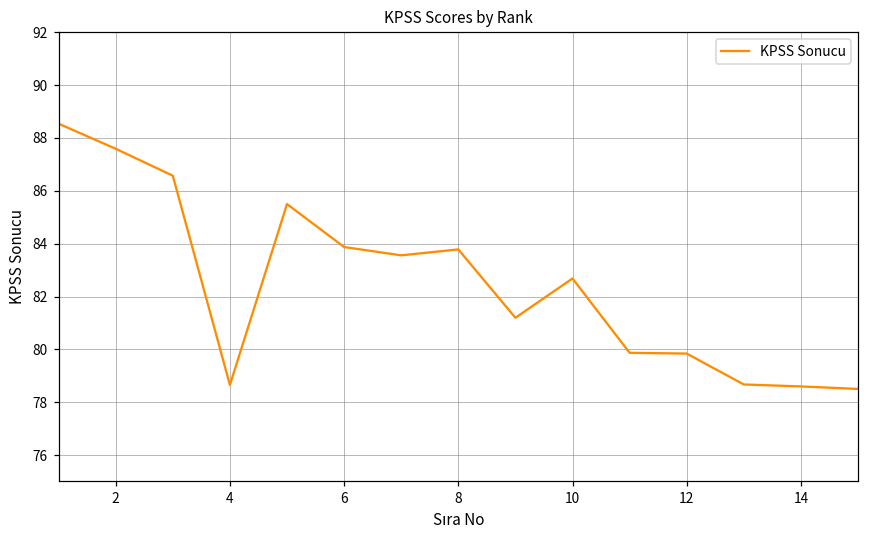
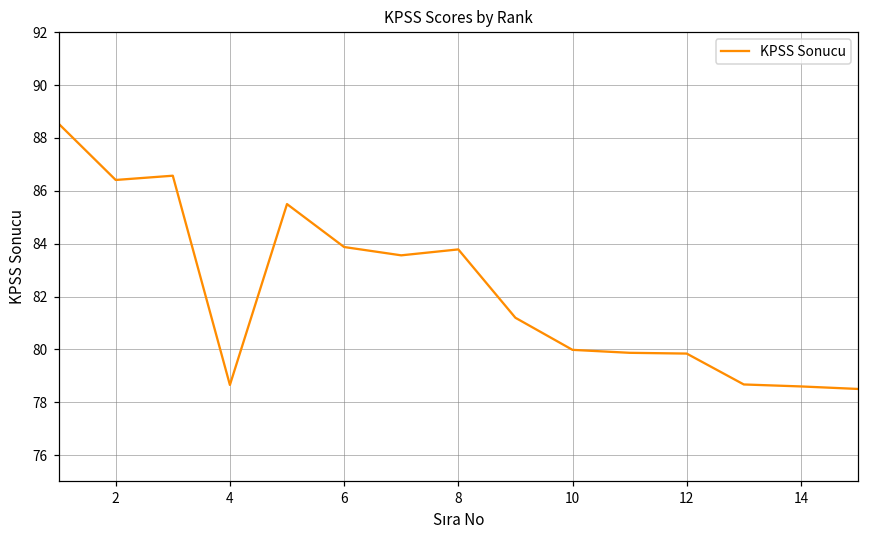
2: 87.6 -> 86.4
10: 82.7 -> 80.0
